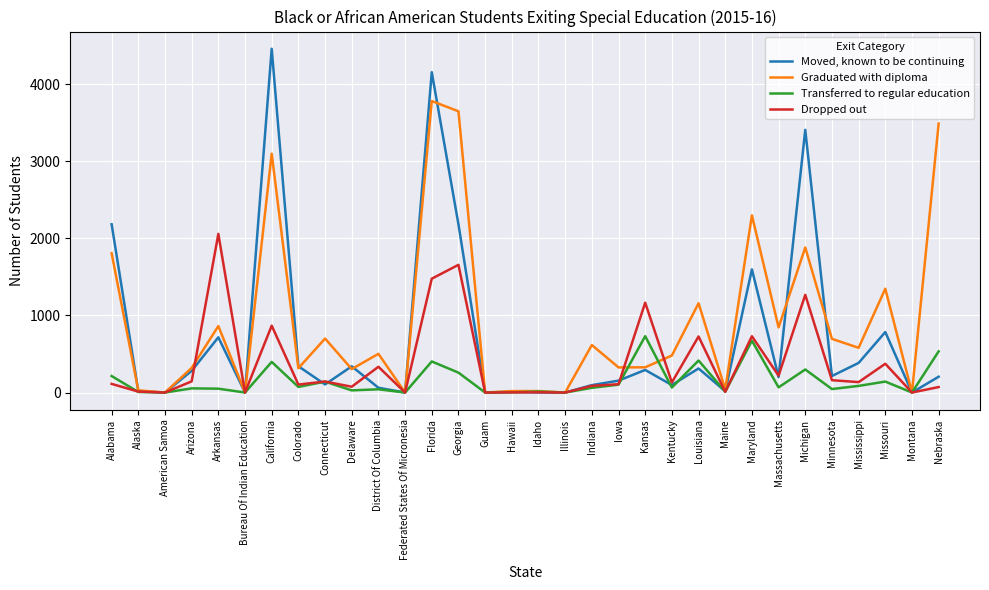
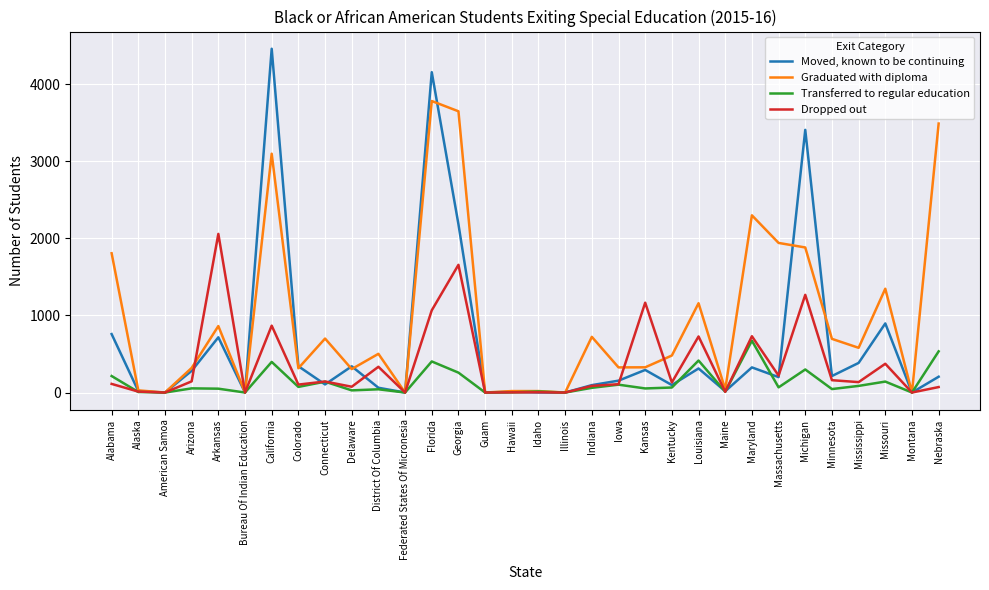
Moved, known to be continuing, Alabama: 2200 -> 800
Dropped out, Florida: 1500 -> 1100
Graduated with diploma, Indiana: 600 -> 700
Transferred to regular education, Kansas: 700 -> 100
Moved, known to be continuing, Maryland: 1600 -> 300
Graduated with diploma, Massachusetts: 800 -> 1900
Moved, known to be continuing, Missouri: 800 -> 900
